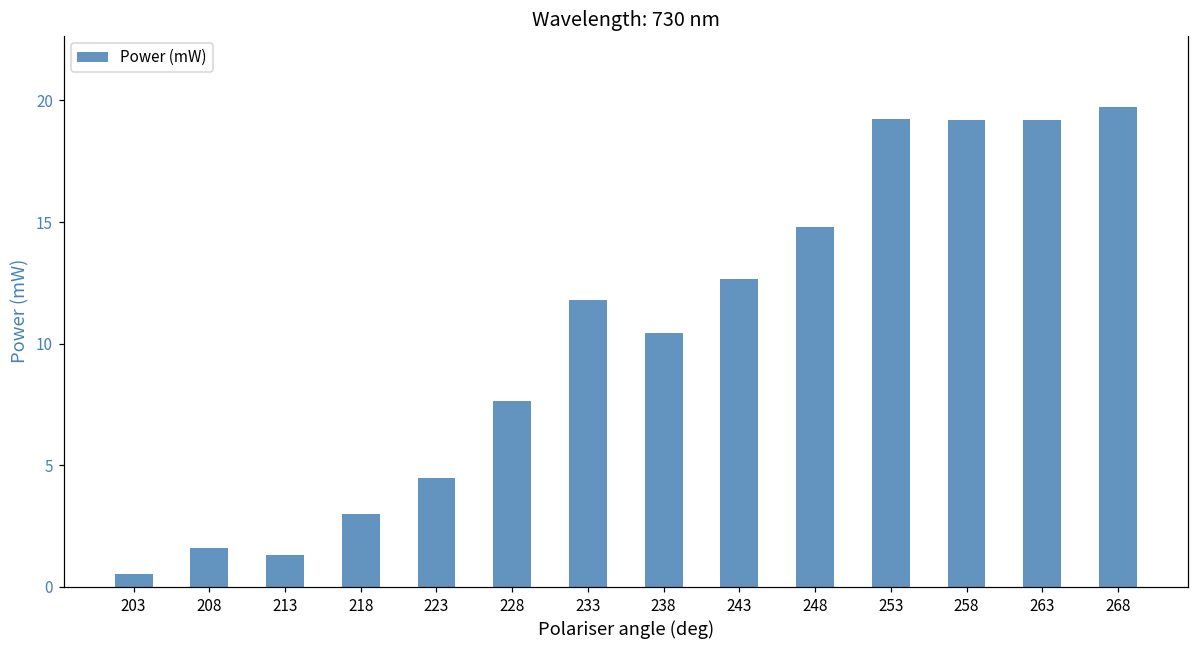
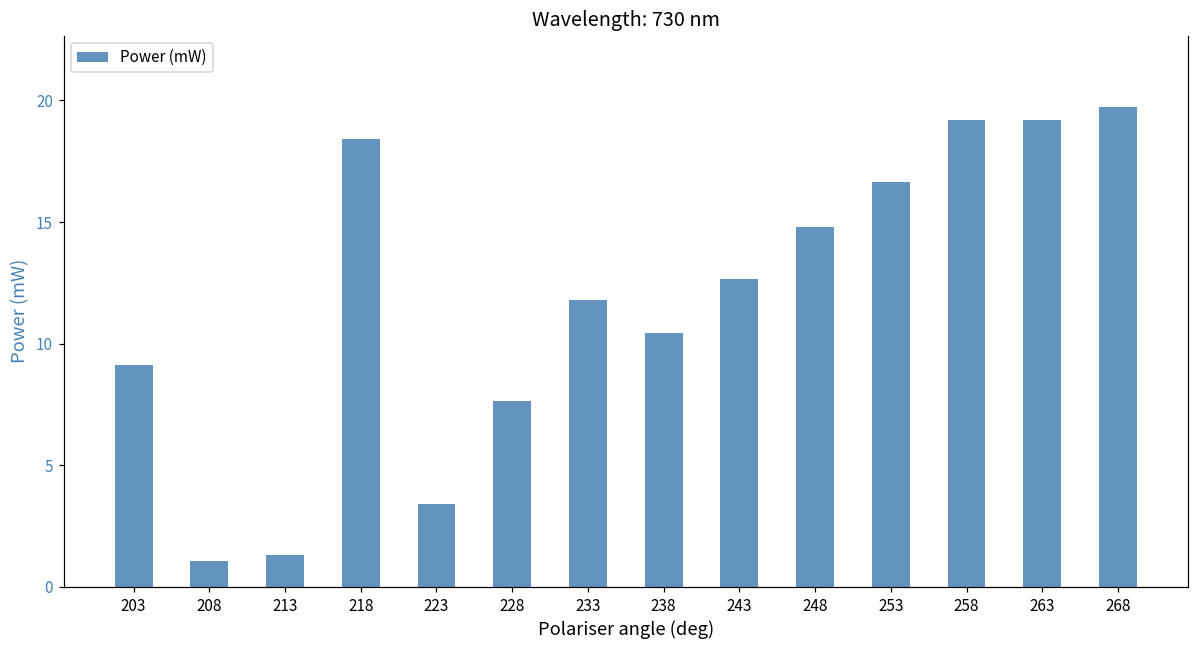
203: 0.5 -> 9.1
208: 1.6 -> 1.1
218: 3.0 -> 18.4
223: 4.5 -> 3.4
253: 19.2 -> 16.7
